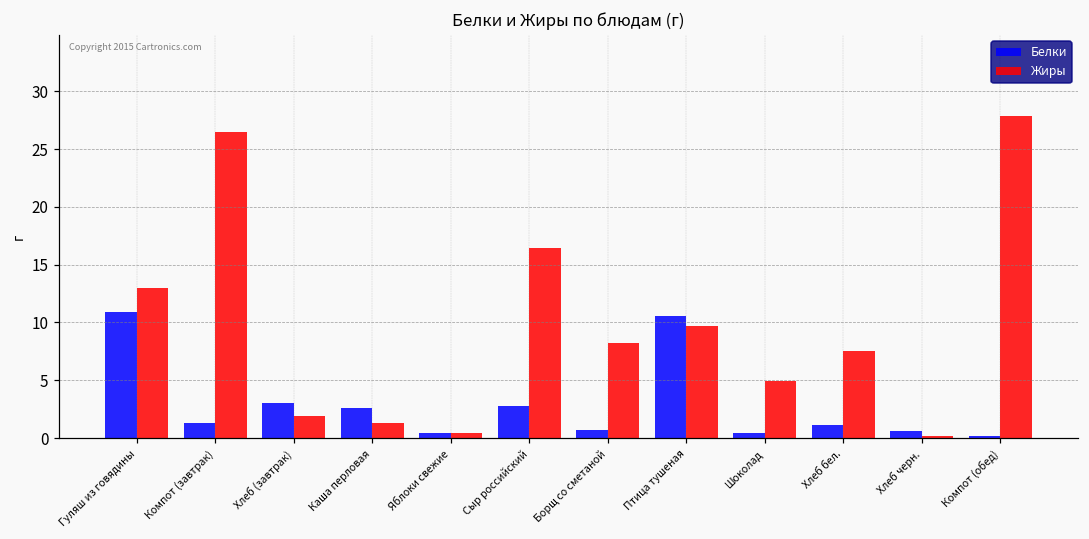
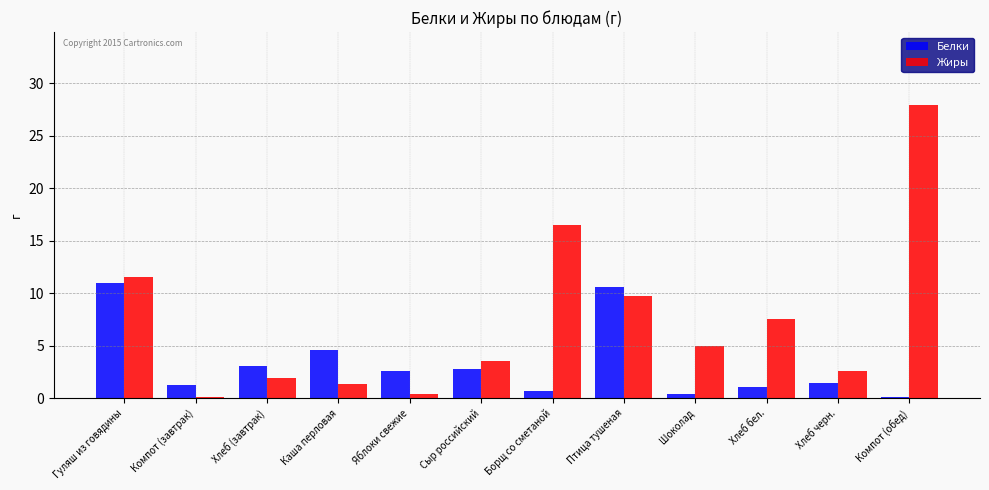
Жиры, Гуляш из говядины: 13.0 -> 11.5
Жиры, Компот (завтрак): 26.5 -> 0.2
Белки, Каша перловая: 2.6 -> 4.6
Белки, Яблоки свежие: 0.4 -> 2.6
Жиры, Сыр российский: 16.5 -> 3.5
Жиры, Борщ со сметаной: 8.3 -> 16.4
Белки, Хлеб черн.: 0.6 -> 1.4
Жиры, Хлеб черн.: 0.2 -> 2.6
